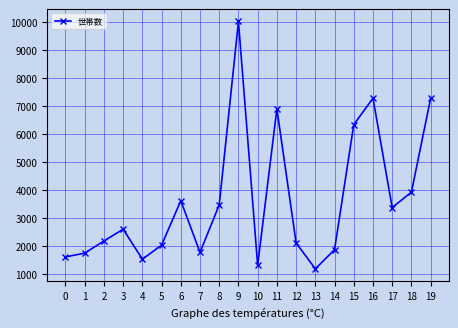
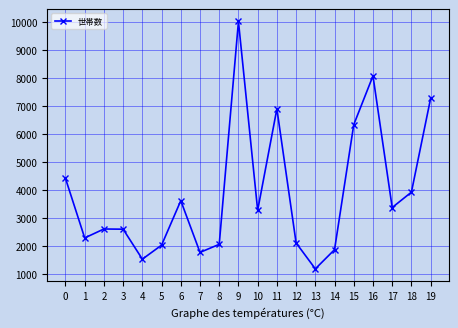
0: 1600 -> 4400
1: 1800 -> 2300
2: 2200 -> 2600
8: 3500 -> 2100
10: 1300 -> 3300
16: 7300 -> 8100
